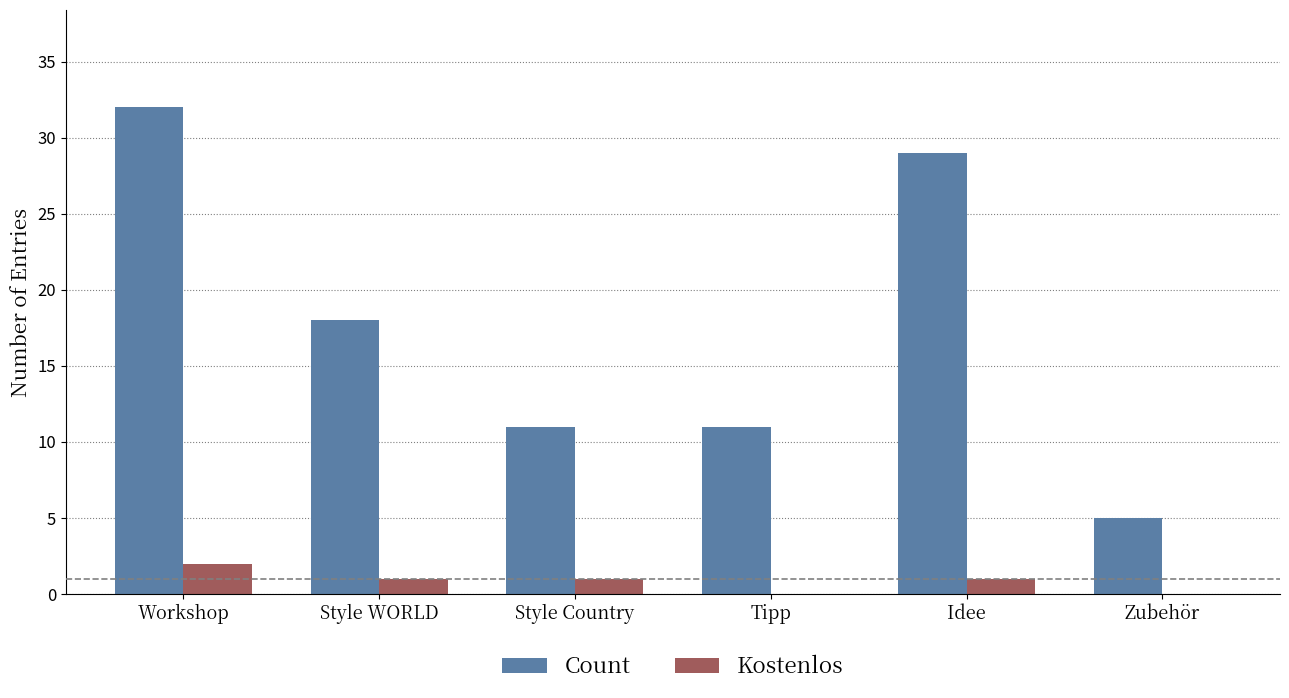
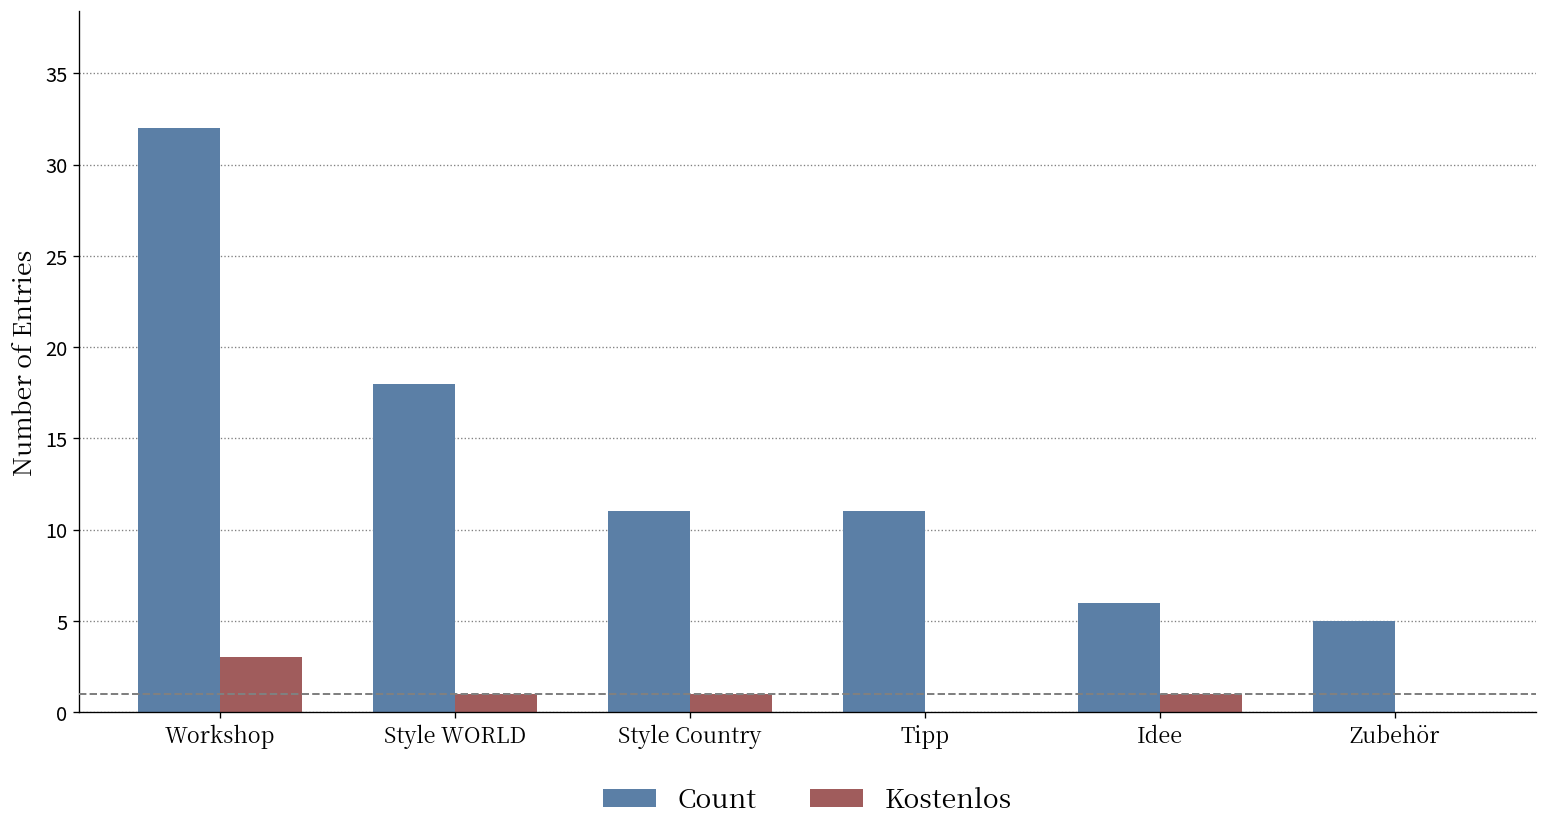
Kostenlos, Workshop: 2 -> 3
Count, Idee: 29 -> 6
